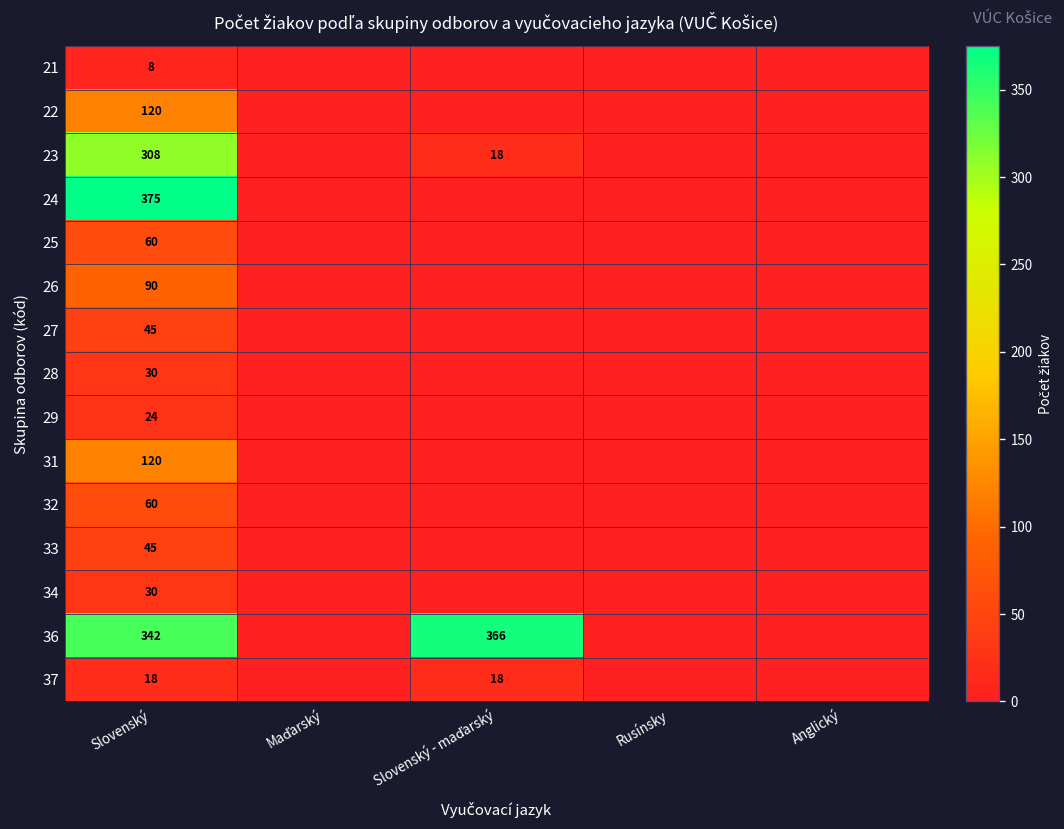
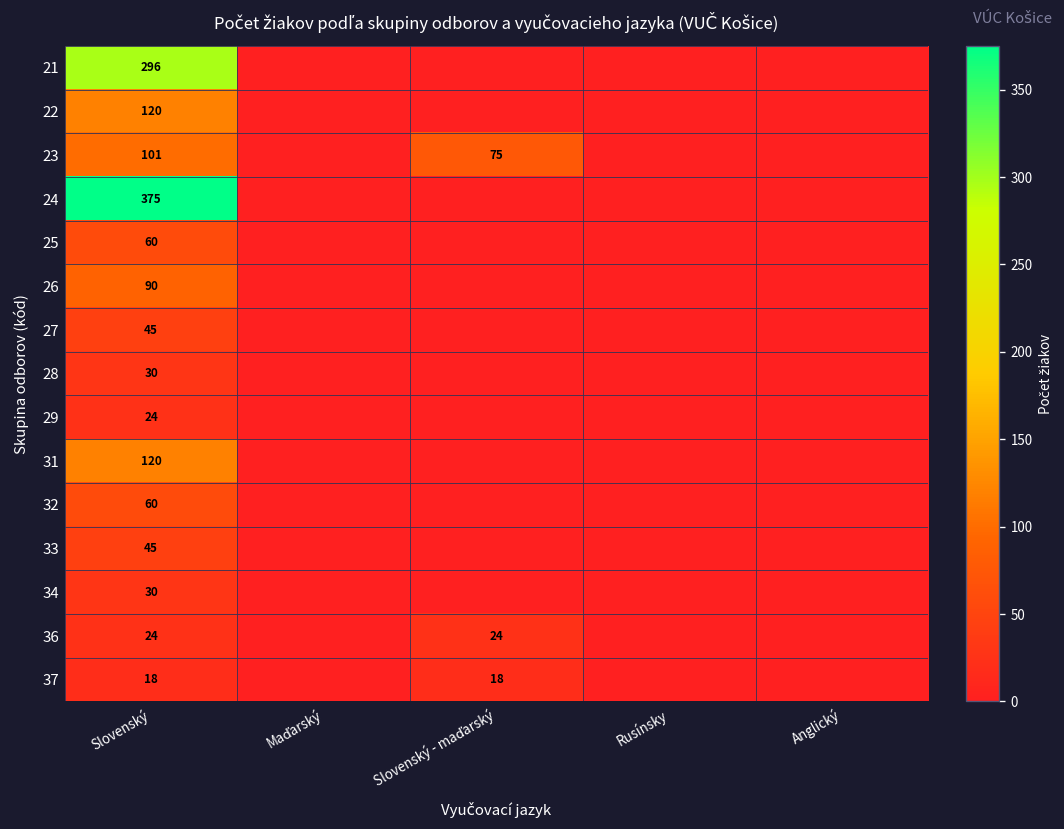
21, Slovenský: 8 -> 296
23, Slovenský: 308 -> 101
23, Slovenský - maďarský: 18 -> 75
36, Slovenský: 342 -> 24
36, Slovenský - maďarský: 366 -> 24
